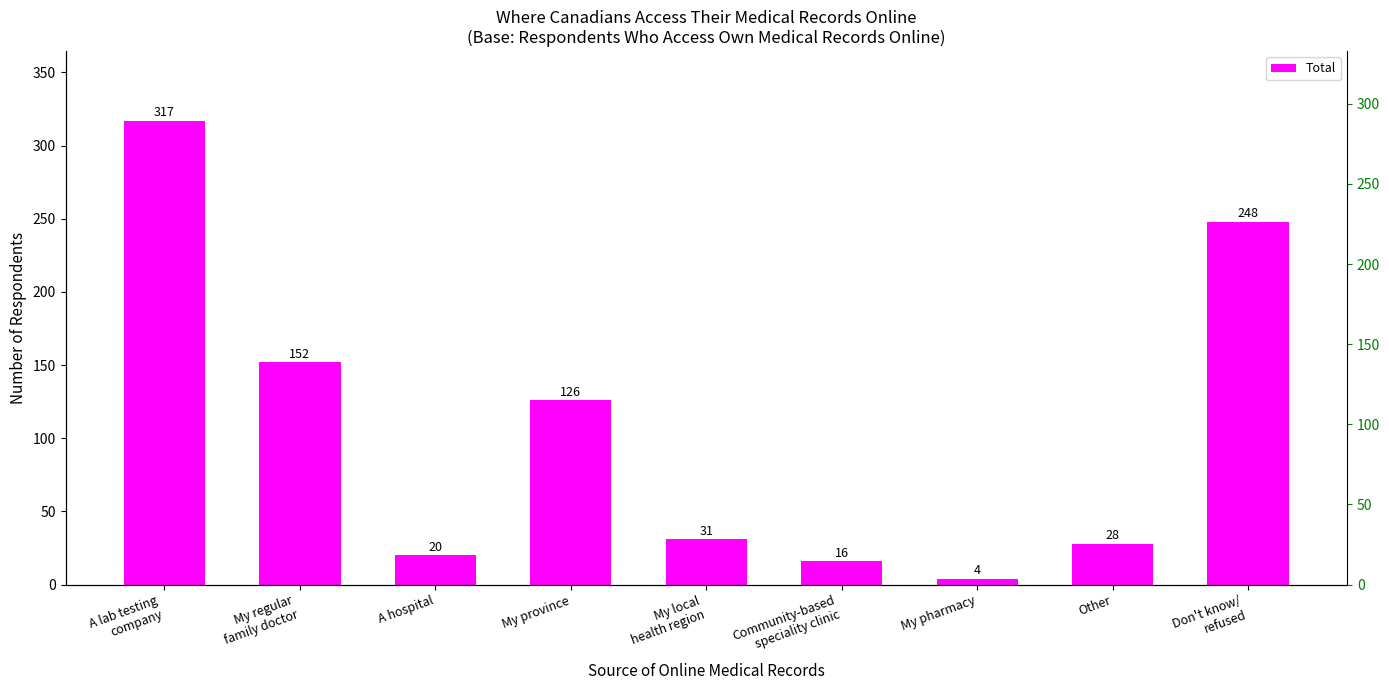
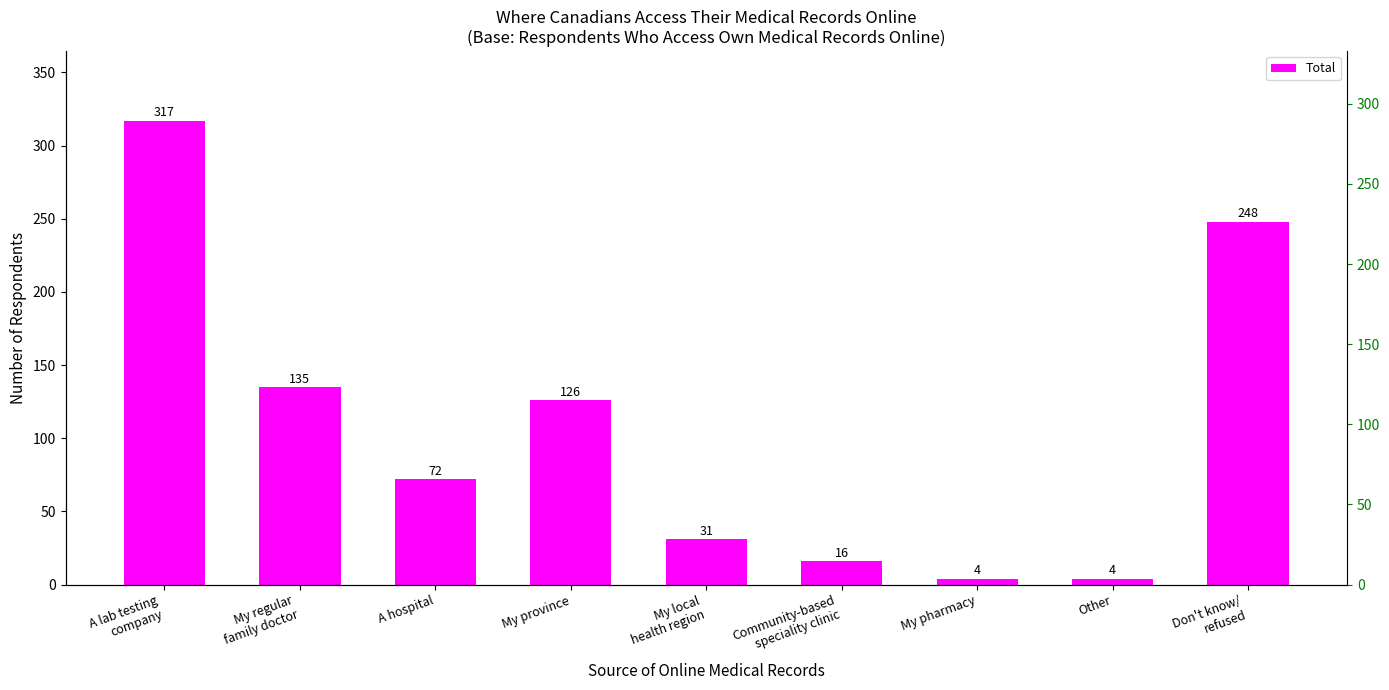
My regular family doctor: 152 -> 135
A hospital: 20 -> 72
Other: 28 -> 4
